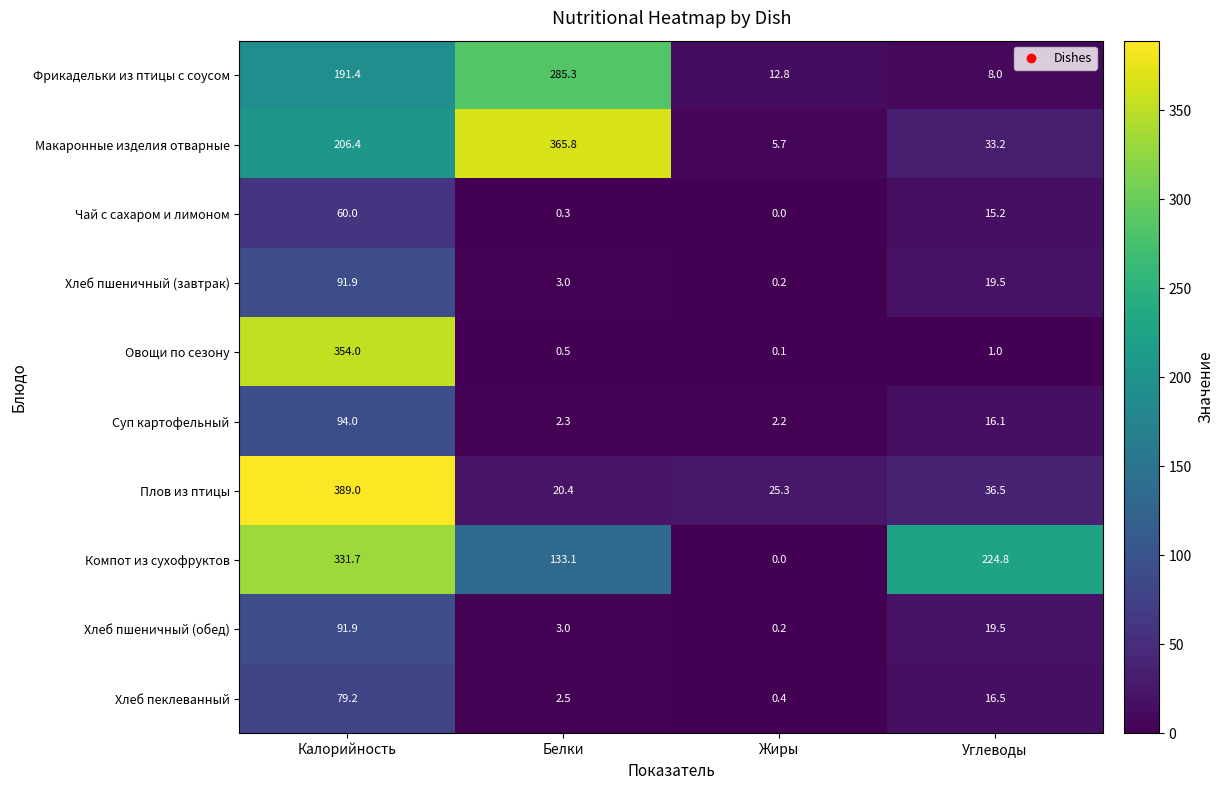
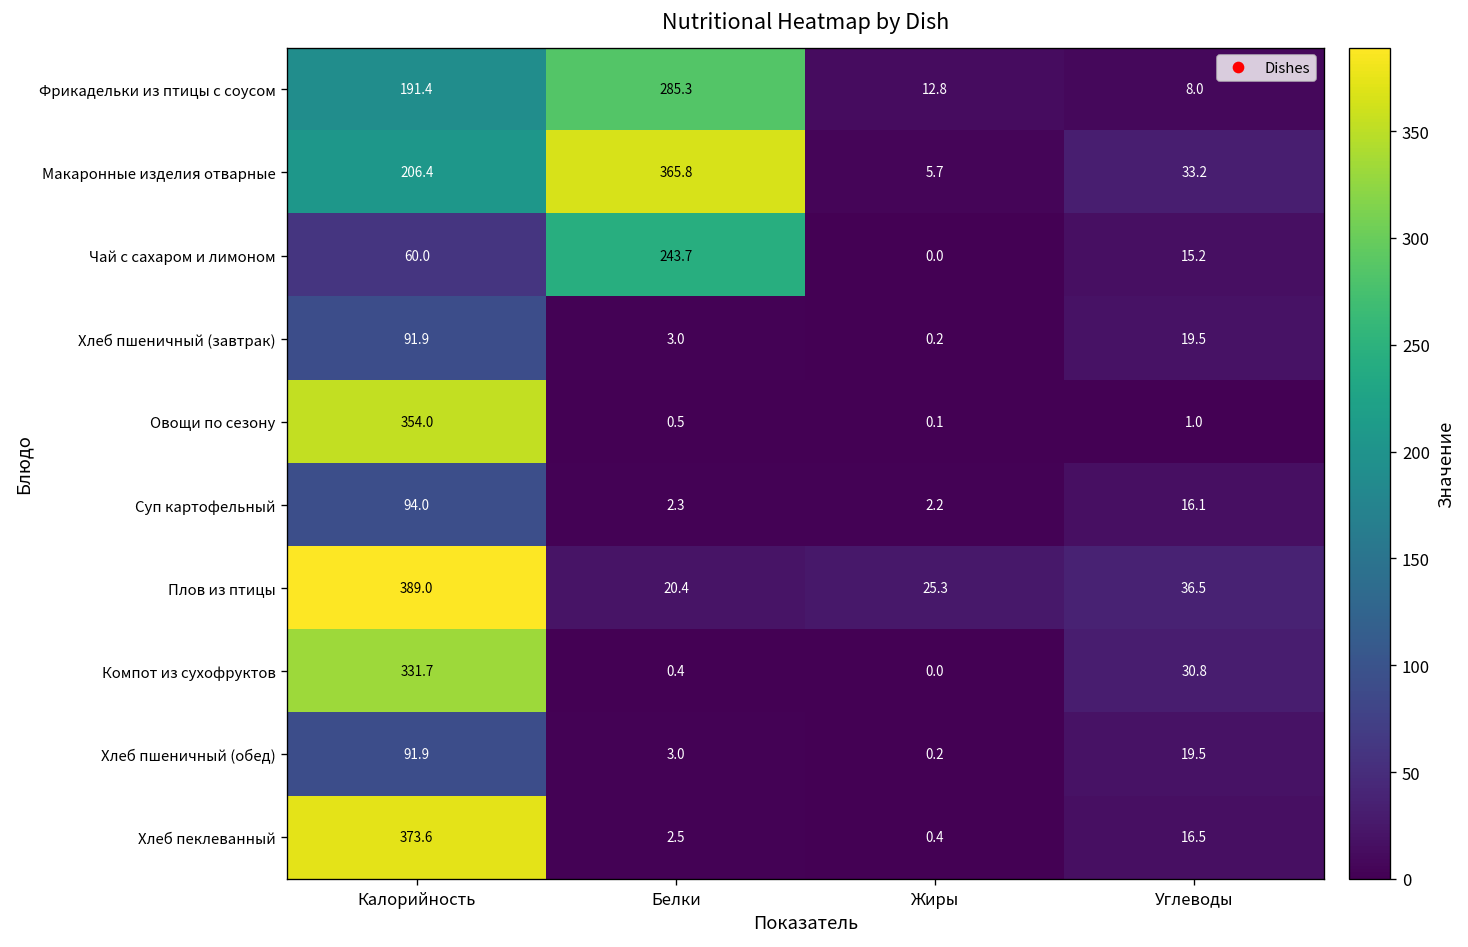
Чай с сахаром и лимоном, Белки: 0.3 -> 243.7
Компот из сухофруктов, Белки: 133.1 -> 0.4
Компот из сухофруктов, Углеводы: 224.8 -> 30.8
Хлеб пеклеванный, Калорийность: 79.2 -> 373.6
